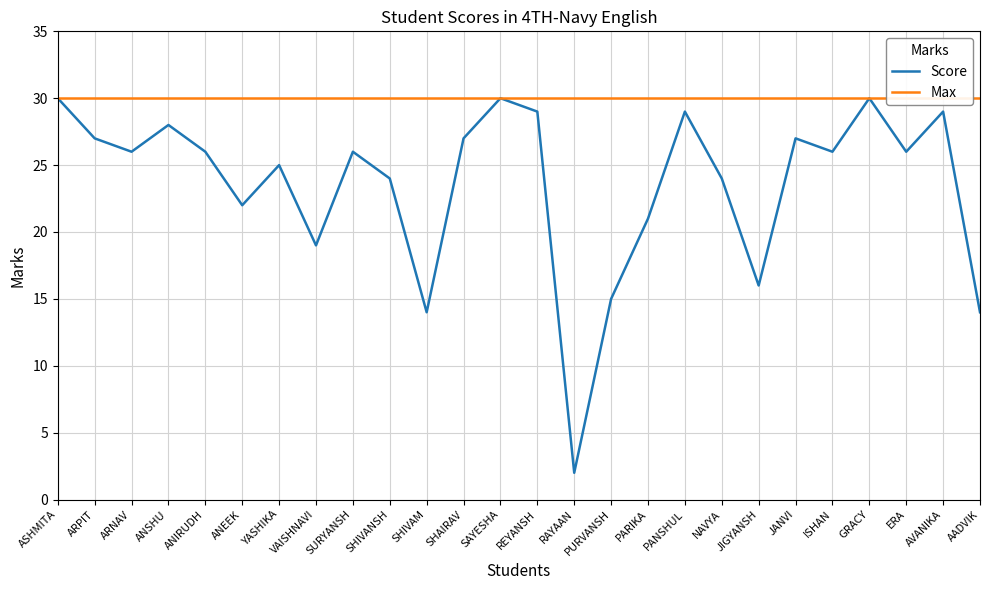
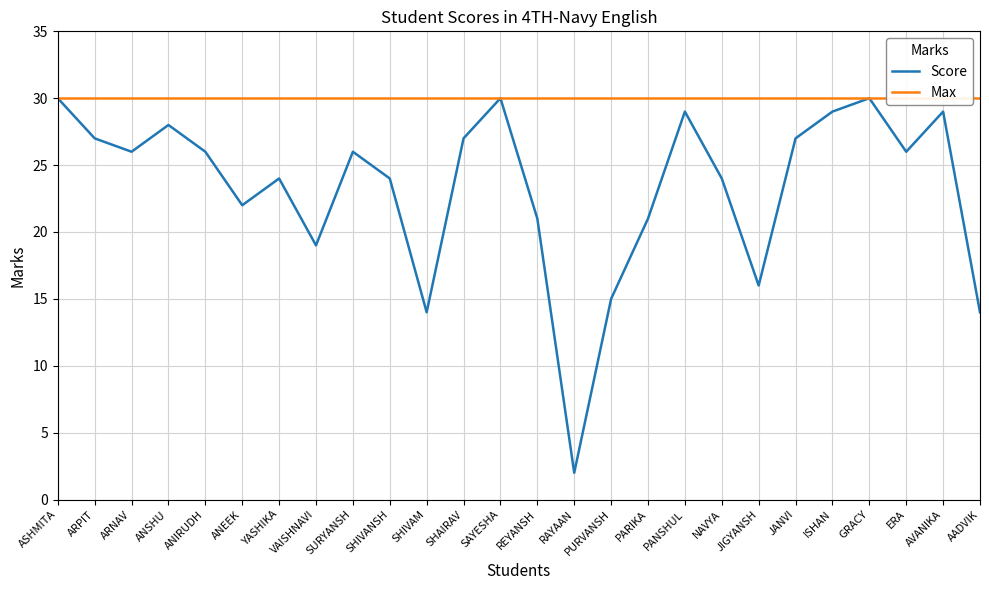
Score, YASHIKA: 25 -> 24
Score, REYANSH: 29 -> 21
Score, ISHAN: 26 -> 29
